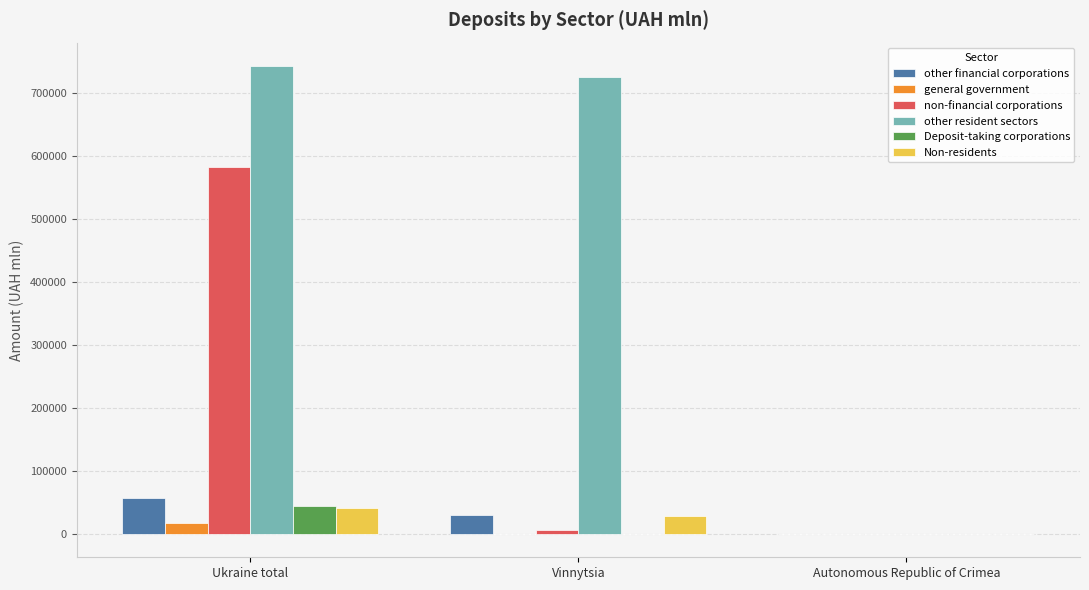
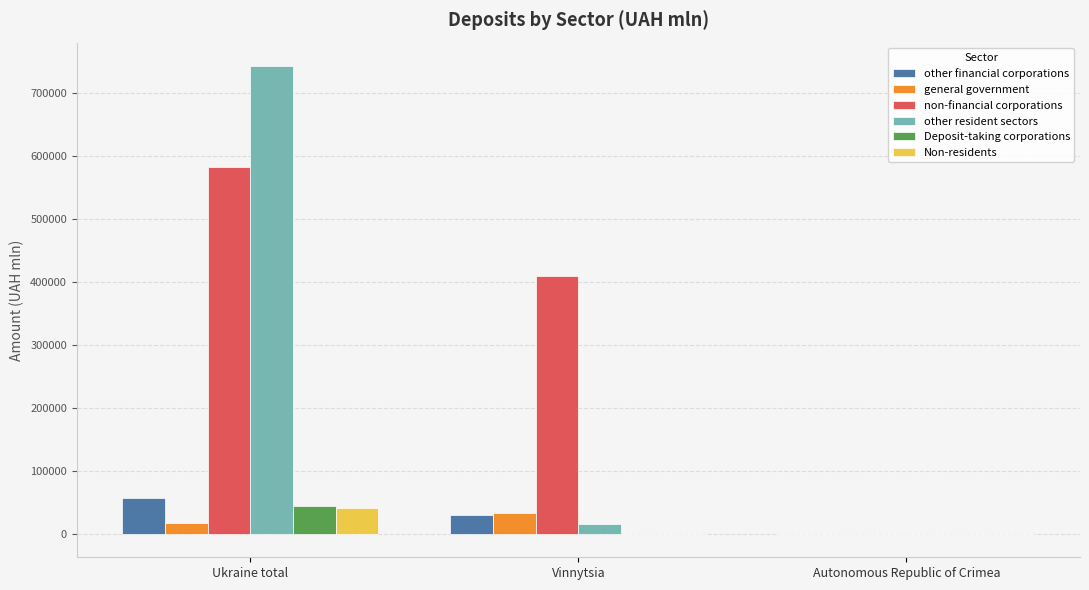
general government, Vinnytsia: 0 -> 30000
non-financial corporations, Vinnytsia: 10000 -> 410000
other resident sectors, Vinnytsia: 730000 -> 20000
Non-residents, Vinnytsia: 30000 -> 0
